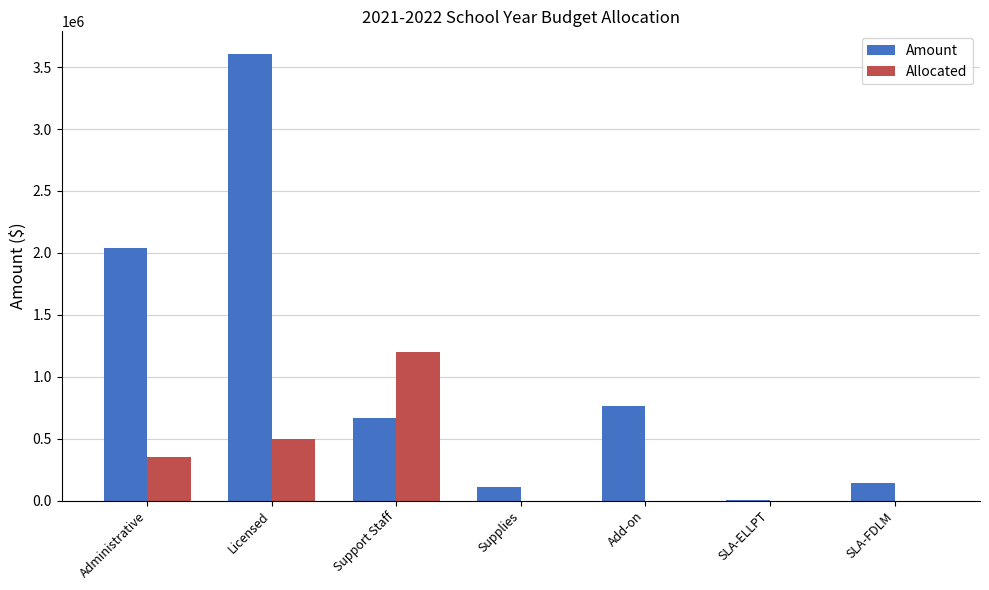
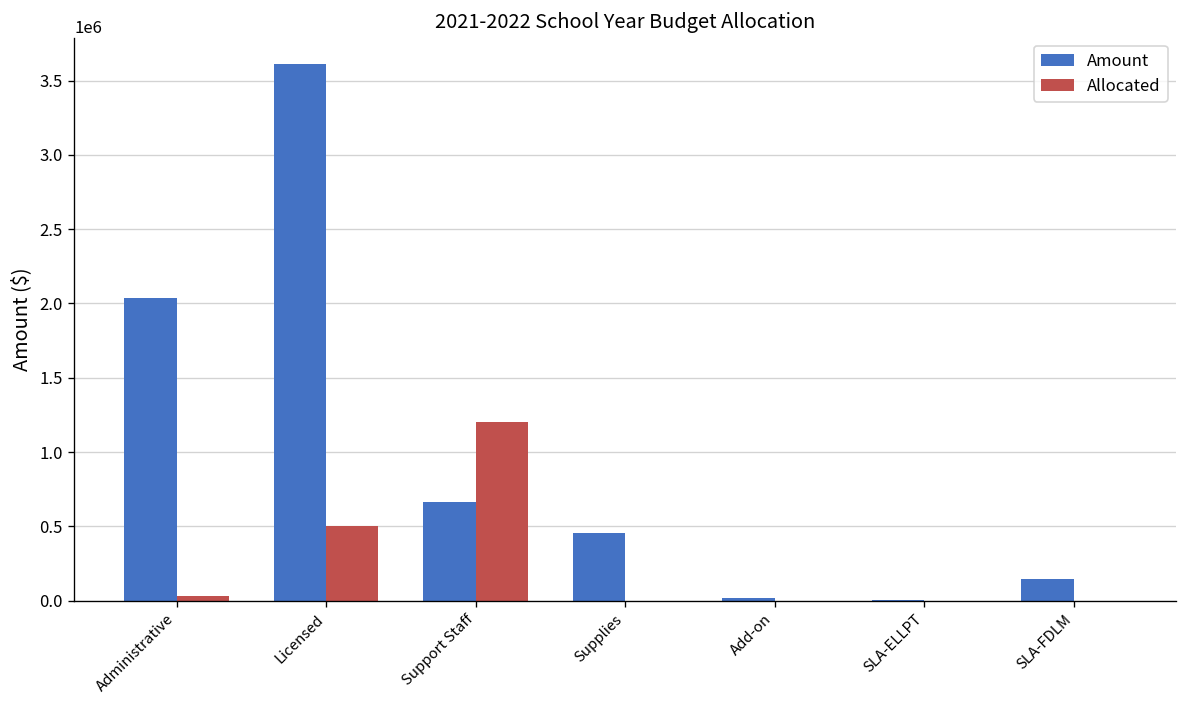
Allocated, Administrative: 350000 -> 30000
Amount, Supplies: 110000 -> 450000
Amount, Add-on: 760000 -> 20000
